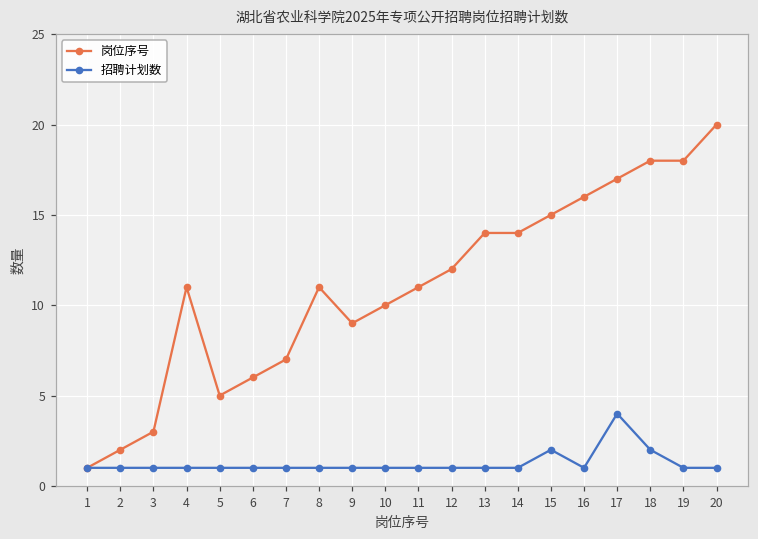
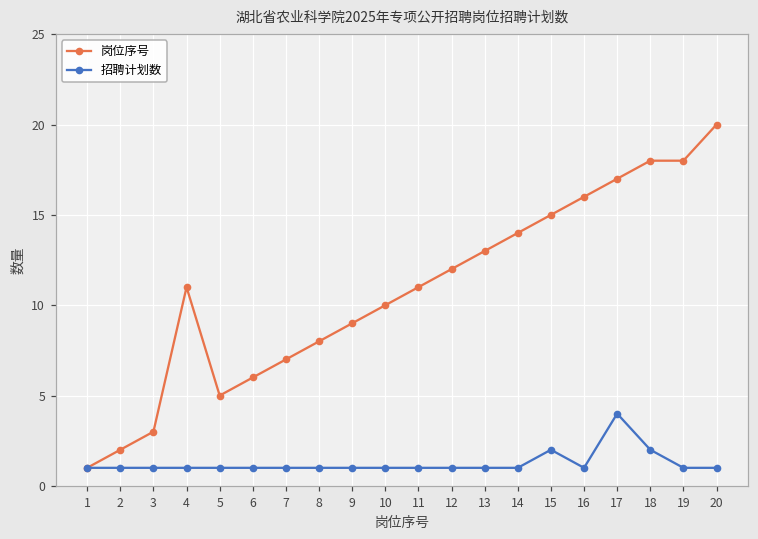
岗位序号, 8: 11 -> 8
岗位序号, 13: 14 -> 13
